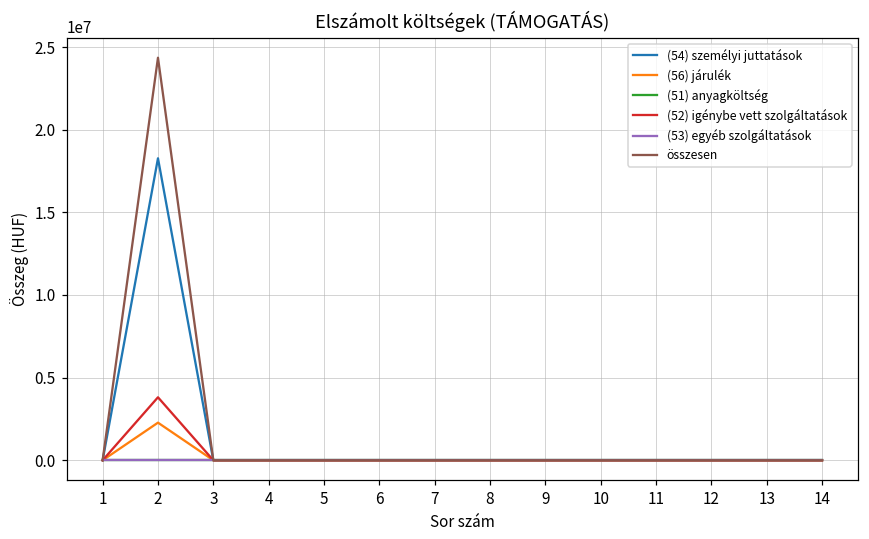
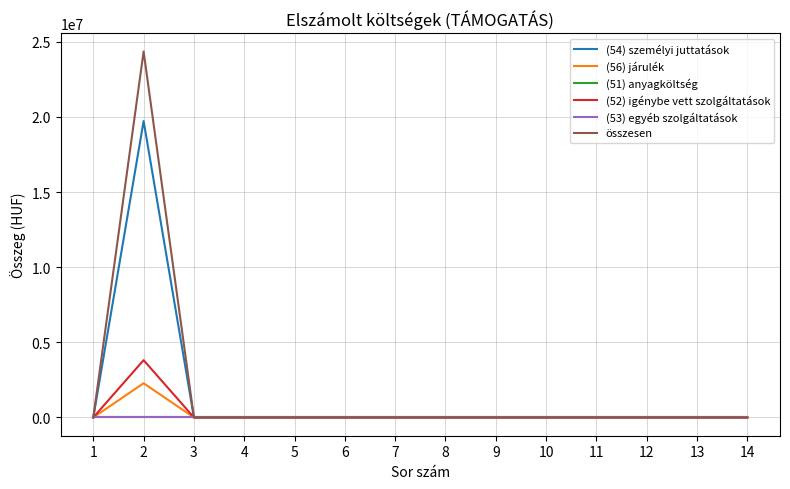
(54) személyi juttatások, 2: 18300000 -> 19700000
